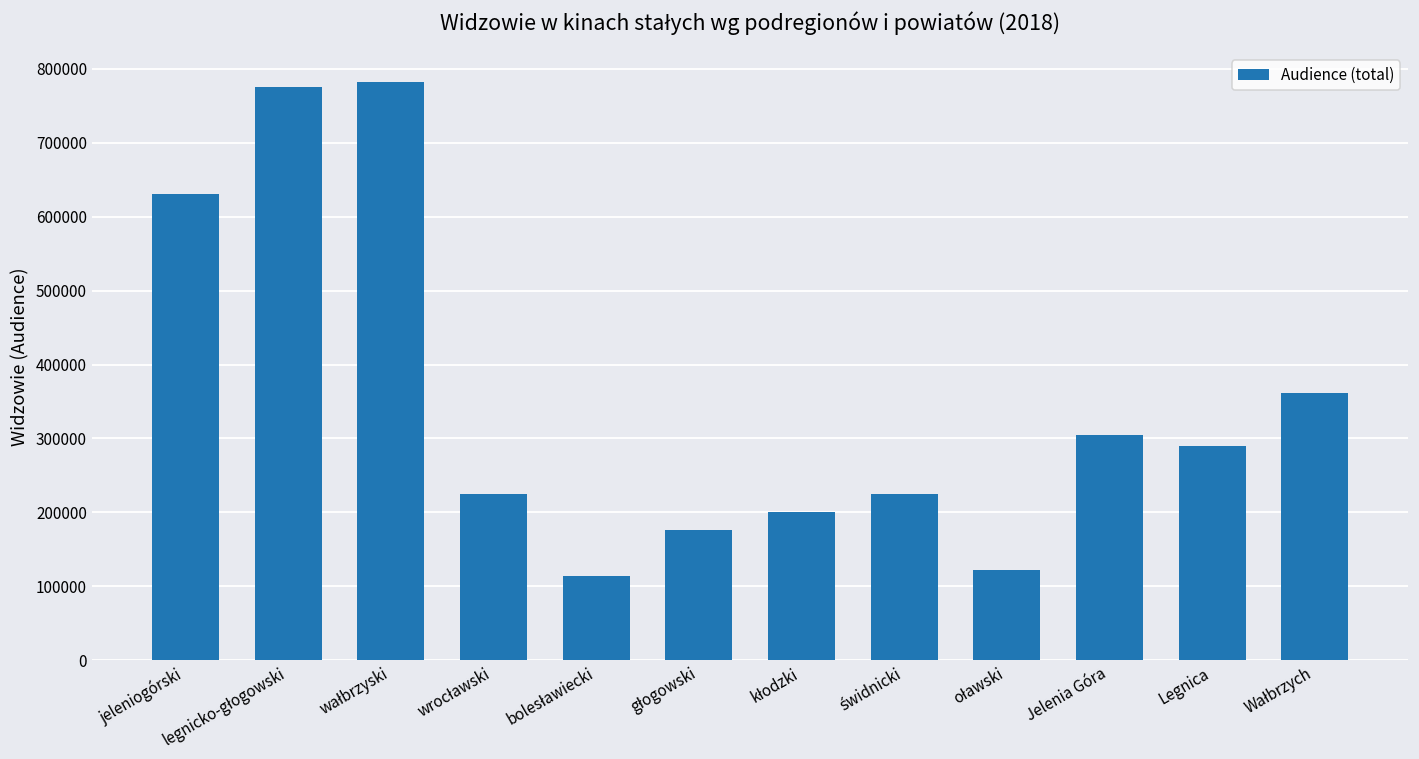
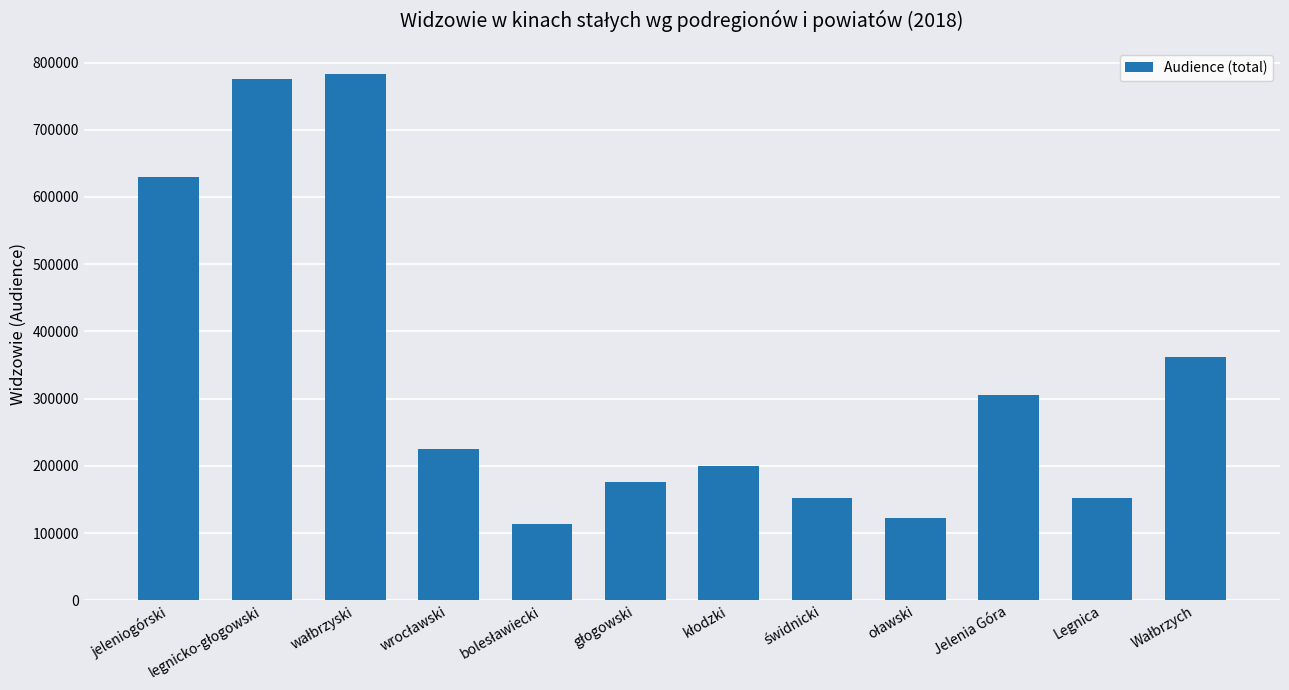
świdnicki: 220000 -> 150000
Legnica: 290000 -> 150000
